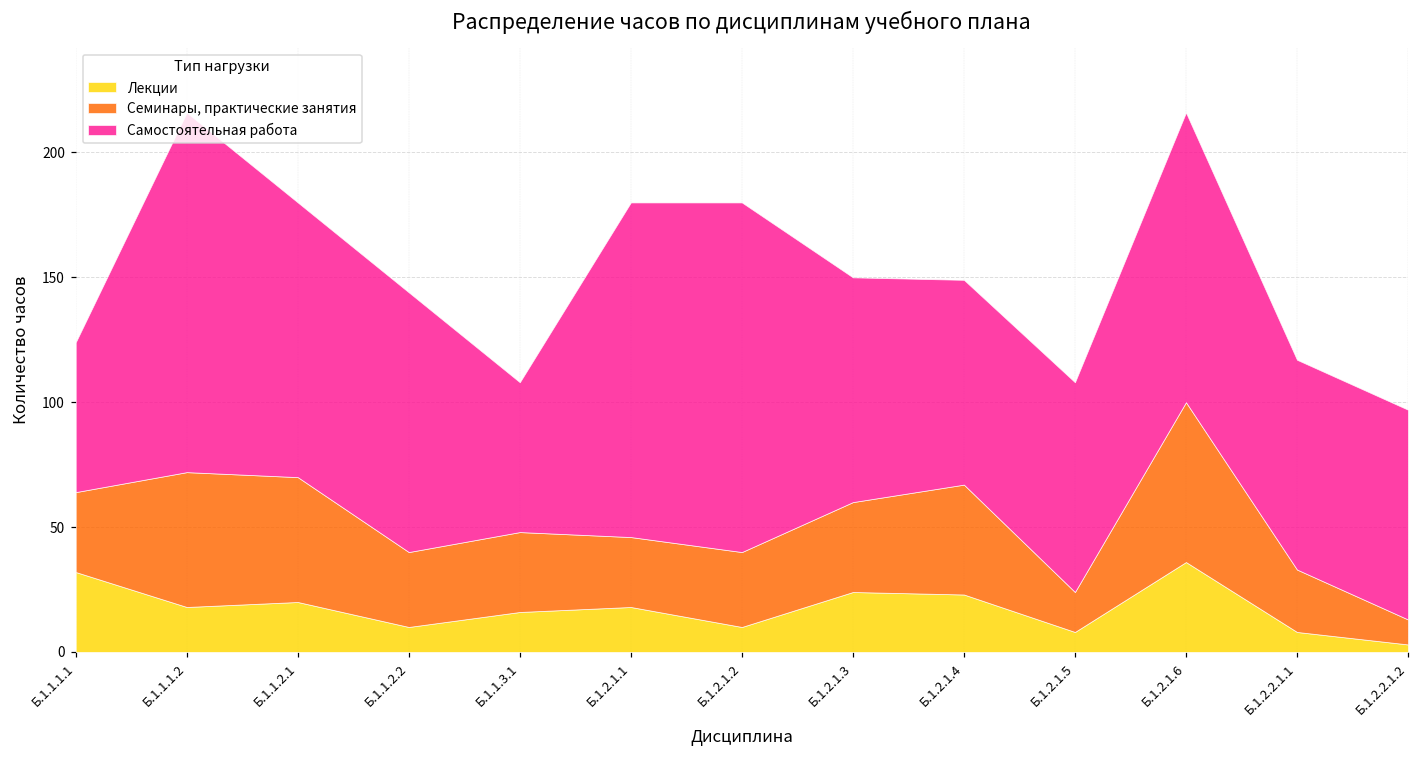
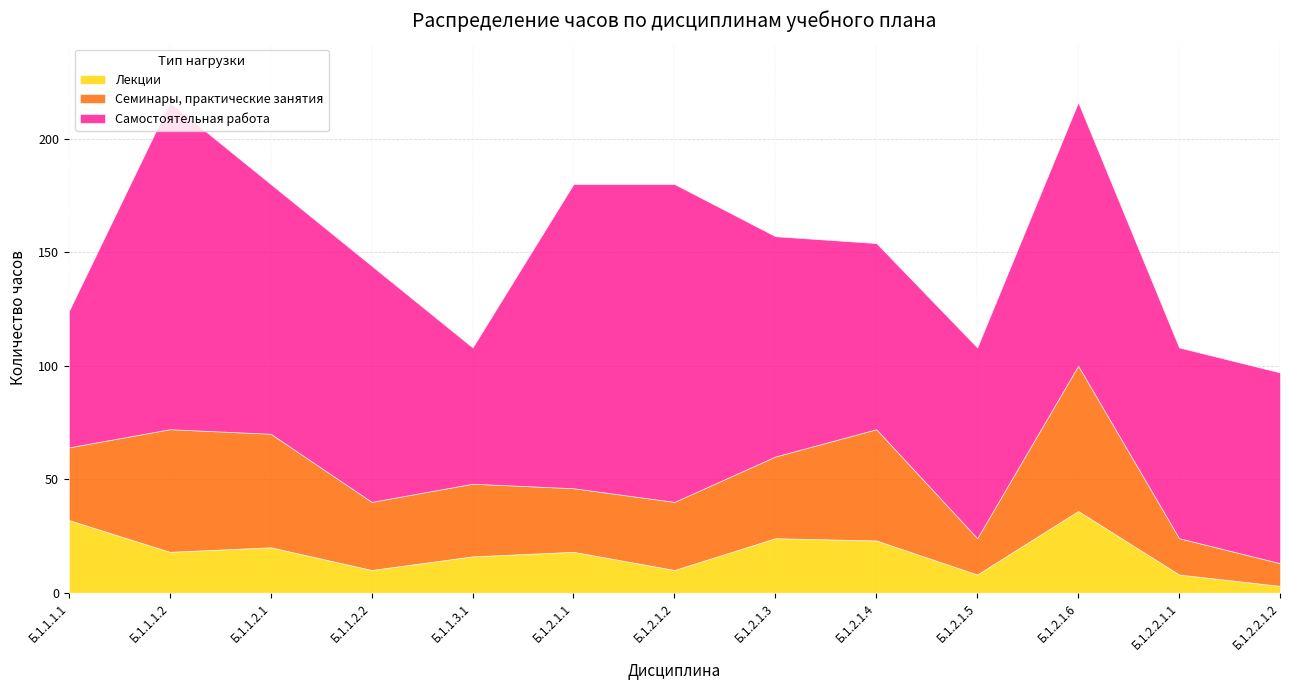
Самостоятельная работа, Б.1.2.1.3: 90 -> 97
Семинары, практические занятия, Б.1.2.1.4: 44 -> 49
Семинары, практические занятия, Б.1.2.2.1.1: 25 -> 16
